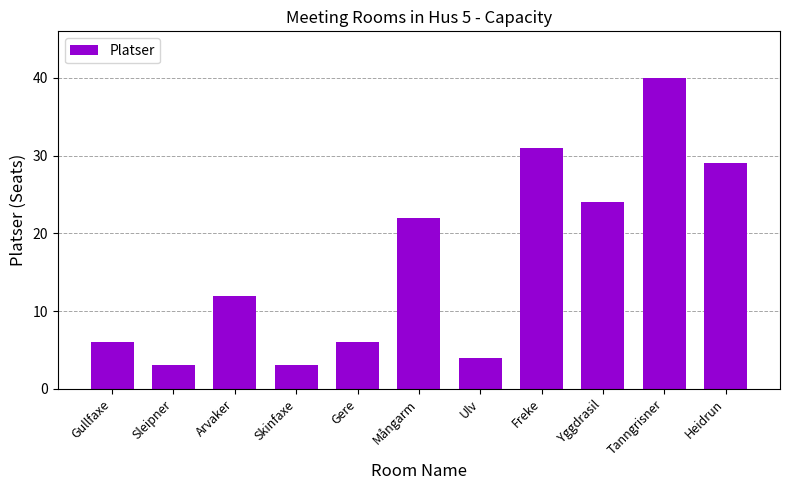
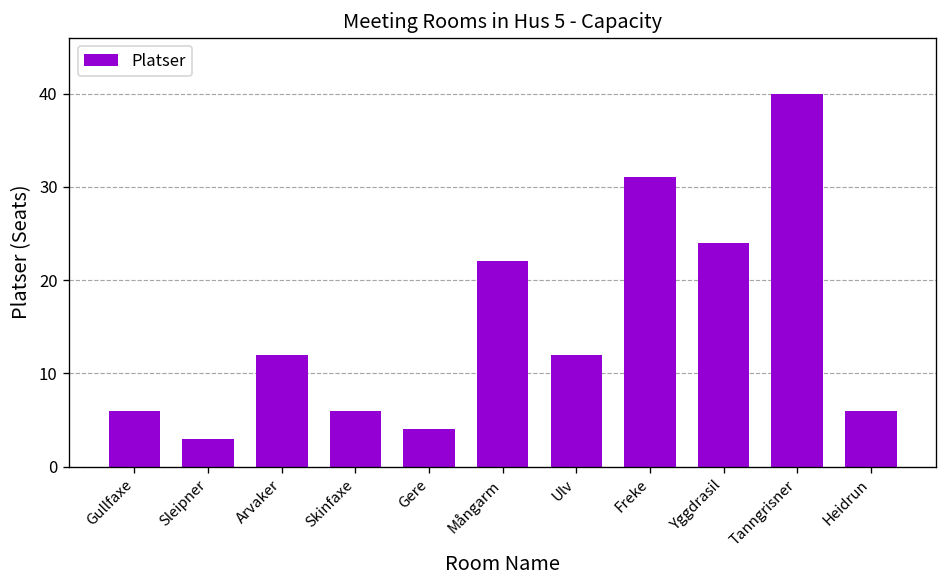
Skinfaxe: 3 -> 6
Gere: 6 -> 4
Ulv: 4 -> 12
Heidrun: 29 -> 6
